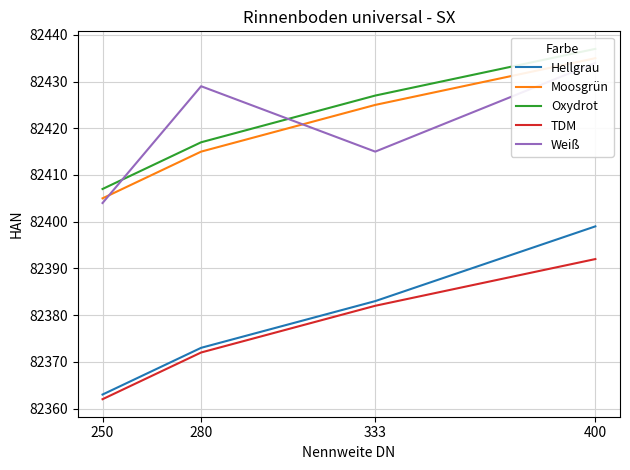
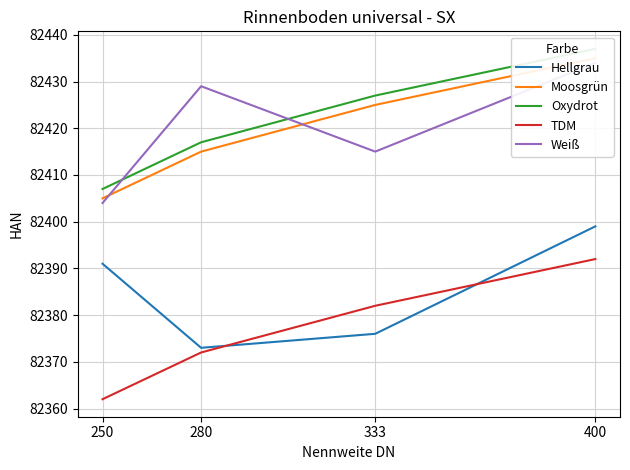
Hellgrau, 250: 82363 -> 82391
Hellgrau, 333: 82383 -> 82376
